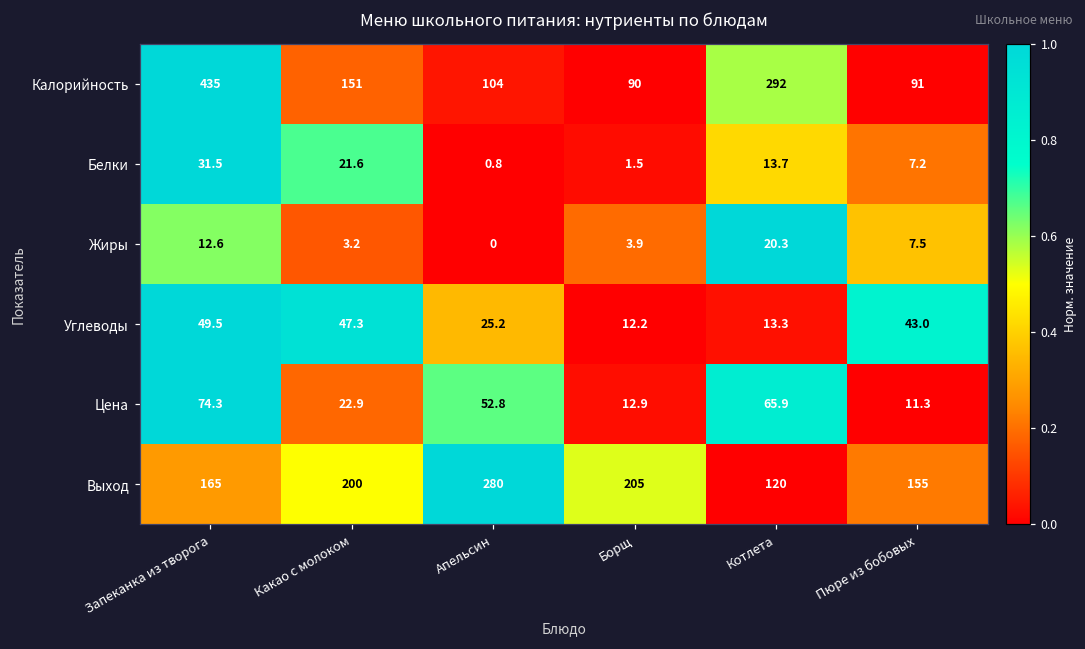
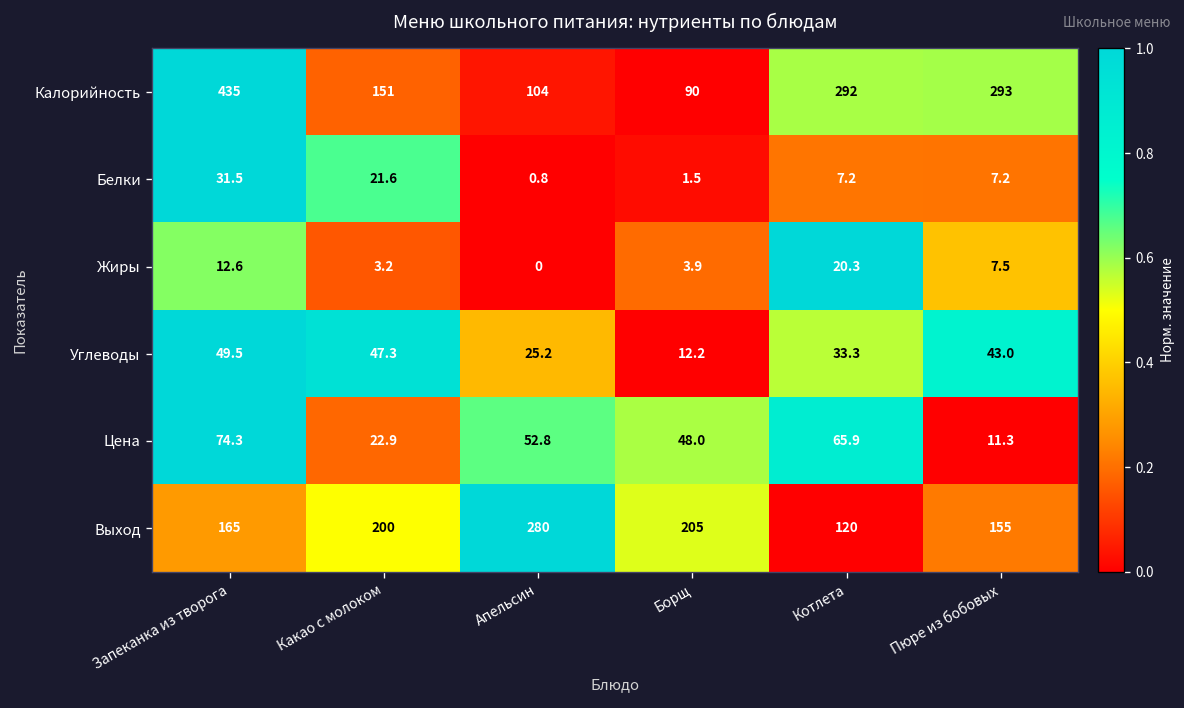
Калорийность, Пюре из бобовых: 91 -> 293
Белки, Котлета: 13.7 -> 7.2
Углеводы, Котлета: 13.3 -> 33.3
Цена, Борщ: 12.9 -> 48.0
